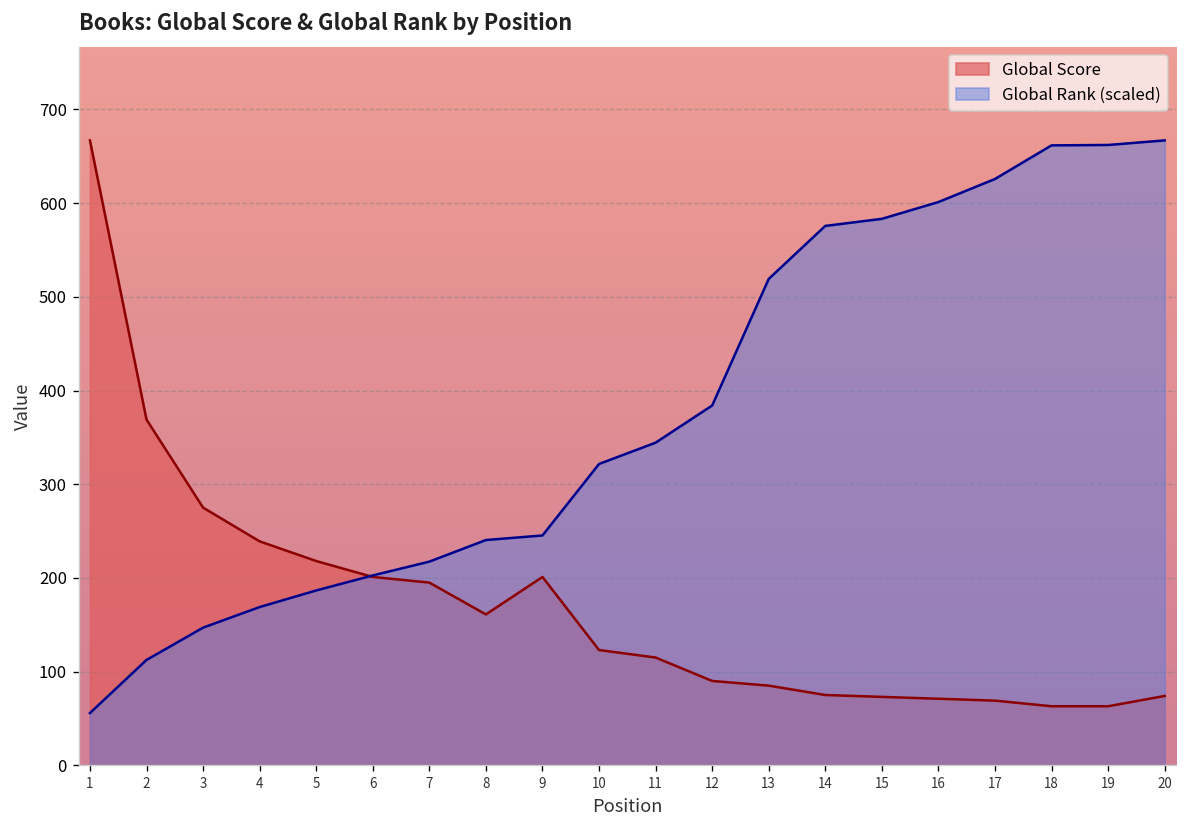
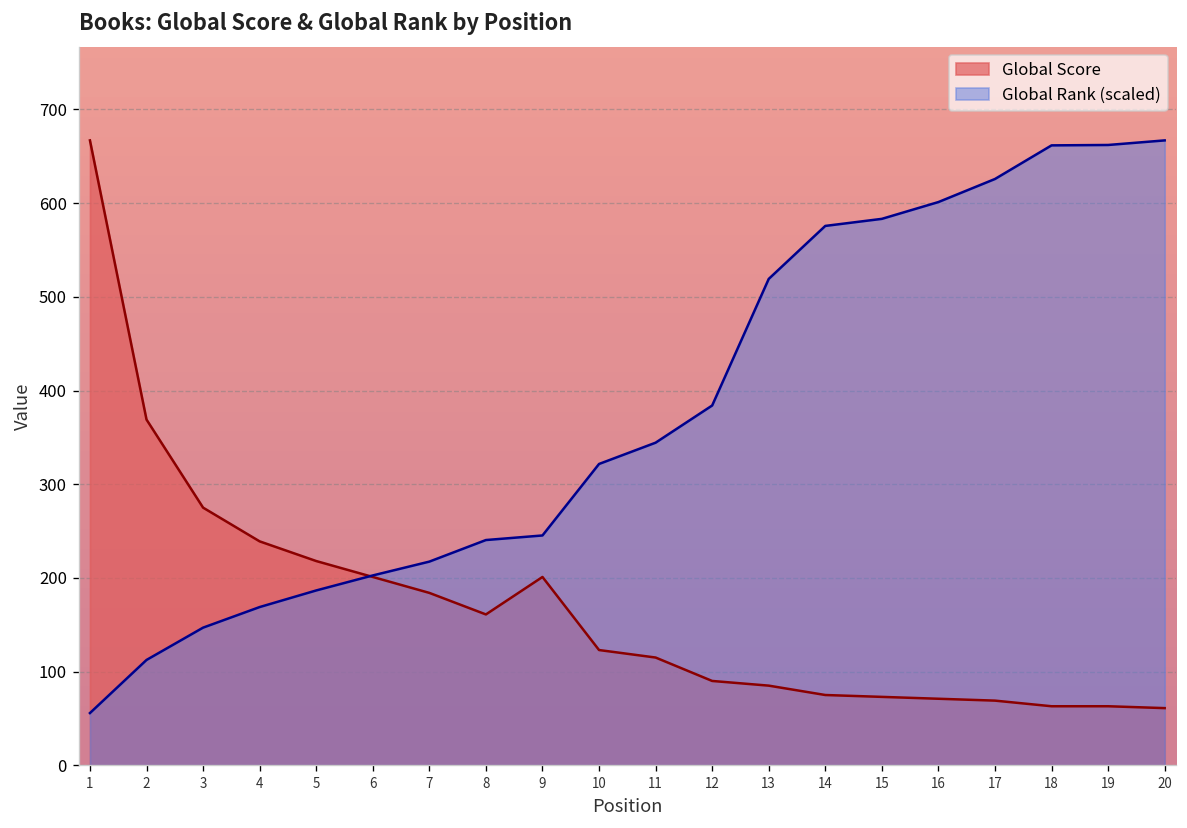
Global Score, 7: 200 -> 180
Global Score, 20: 70 -> 60
